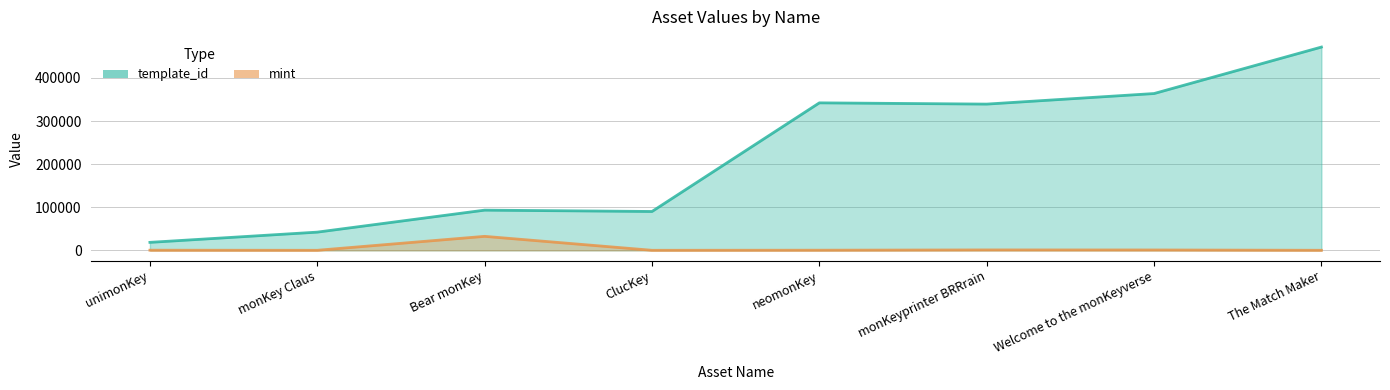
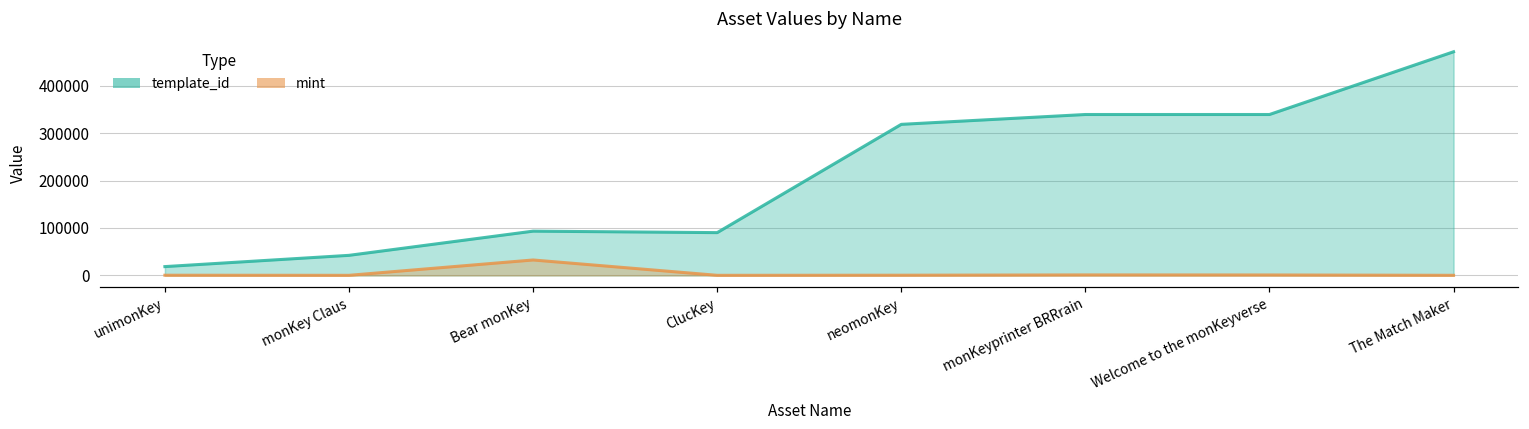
template_id, neomonKey: 340000 -> 320000
template_id, Welcome to the monKeyverse: 360000 -> 340000
